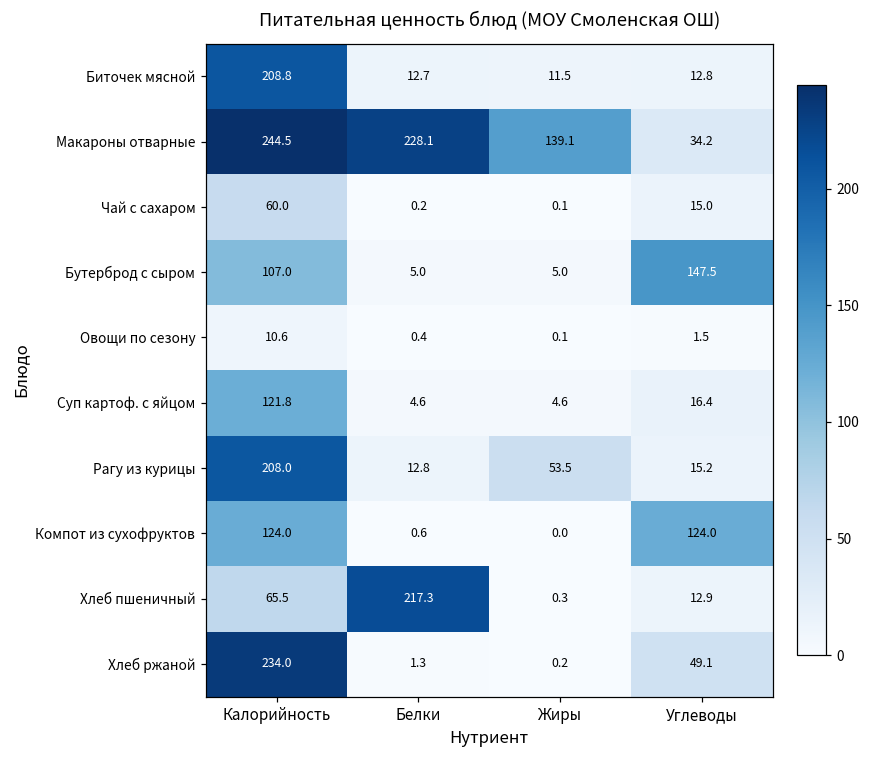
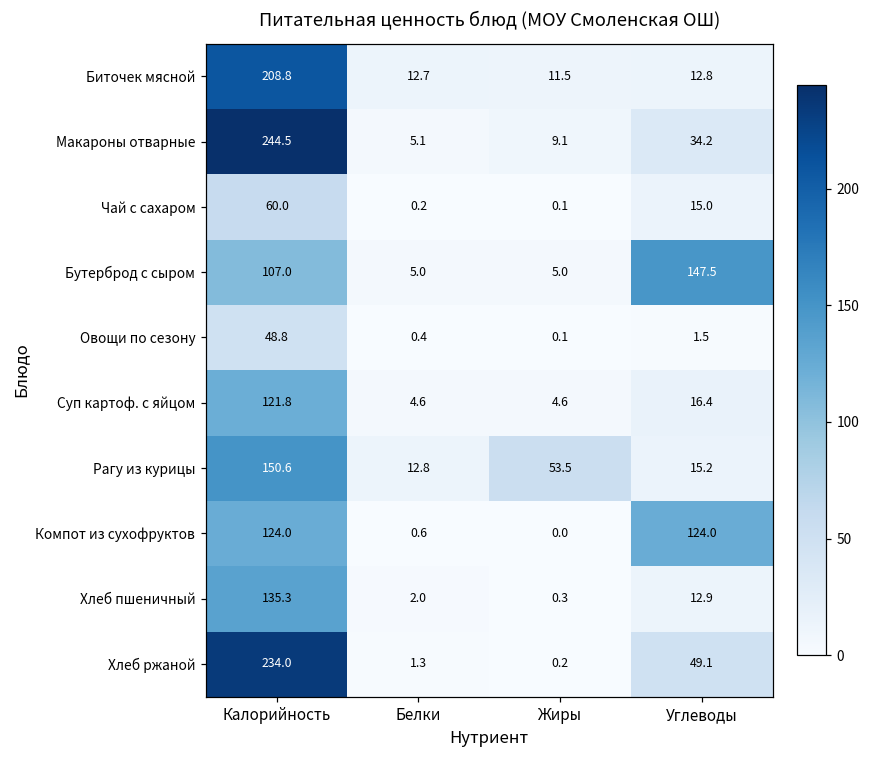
Макароны отварные, Белки: 228.1 -> 5.1
Макароны отварные, Жиры: 139.1 -> 9.1
Овощи по сезону, Калорийность: 10.6 -> 48.8
Рагу из курицы, Калорийность: 208.0 -> 150.6
Хлеб пшеничный, Калорийность: 65.5 -> 135.3
Хлеб пшеничный, Белки: 217.3 -> 2.0
